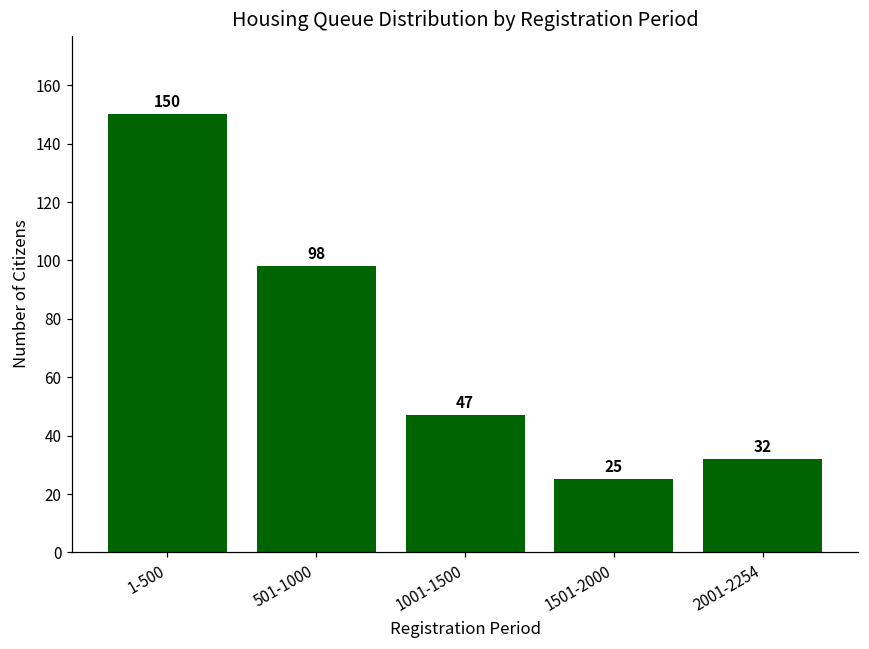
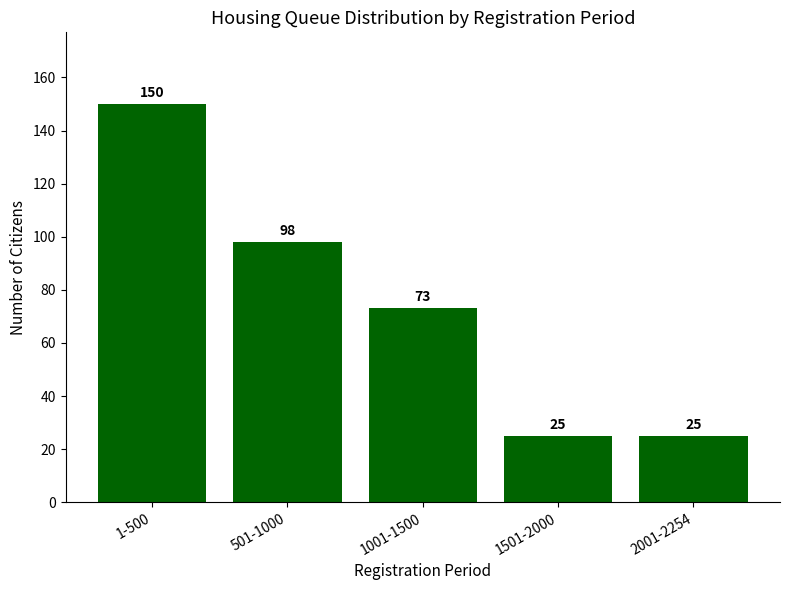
1001-1500: 47 -> 73
2001-2254: 32 -> 25
